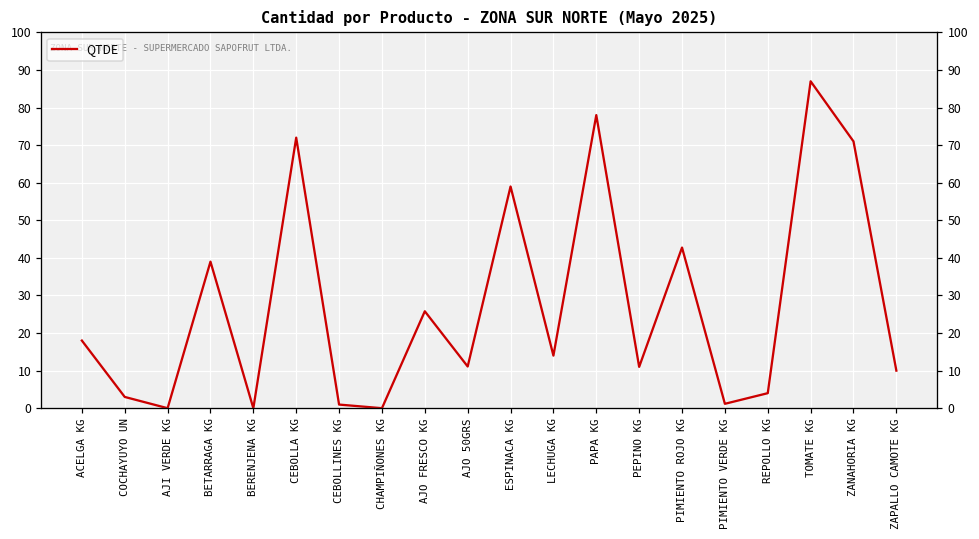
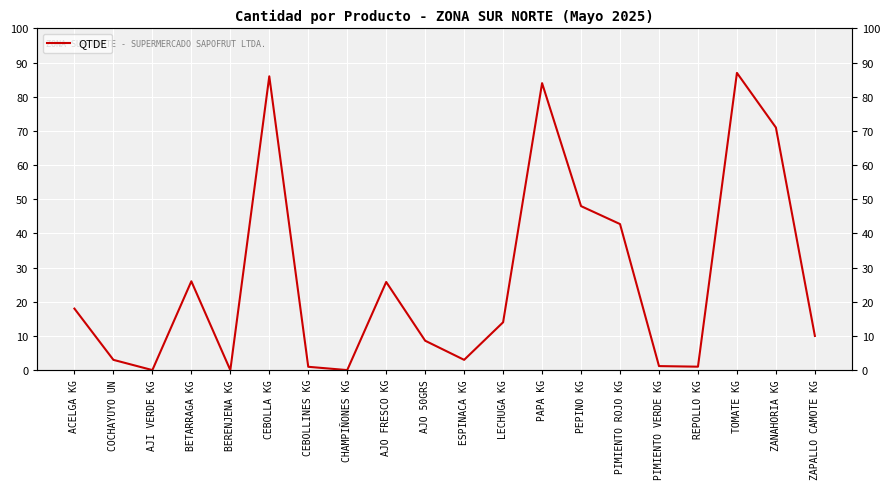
BETARRAGA KG: 39 -> 26
CEBOLLA KG: 72 -> 86
AJO 50GRS: 11 -> 9
ESPINACA KG: 59 -> 3
PAPA KG: 78 -> 84
PEPINO KG: 11 -> 48
REPOLLO KG: 4 -> 1
